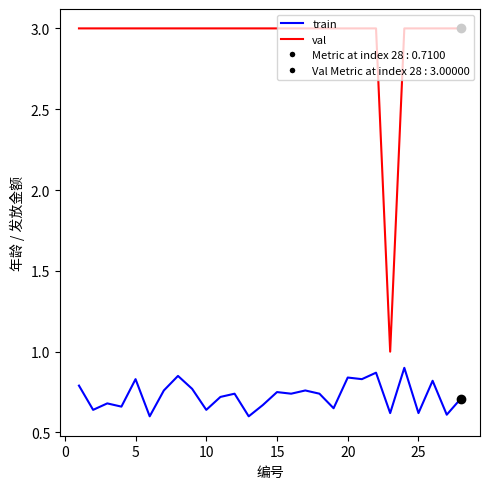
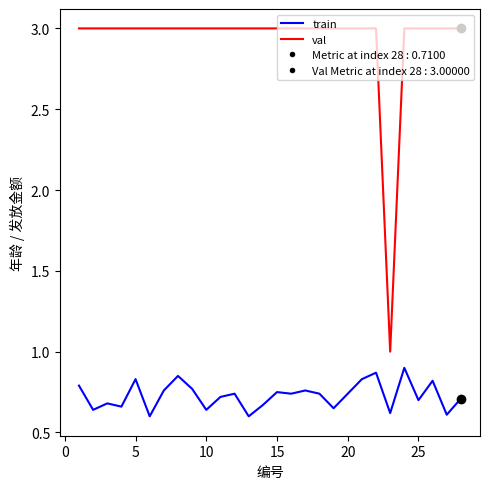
train, 20: 0.84 -> 0.74
train, 25: 0.62 -> 0.70
